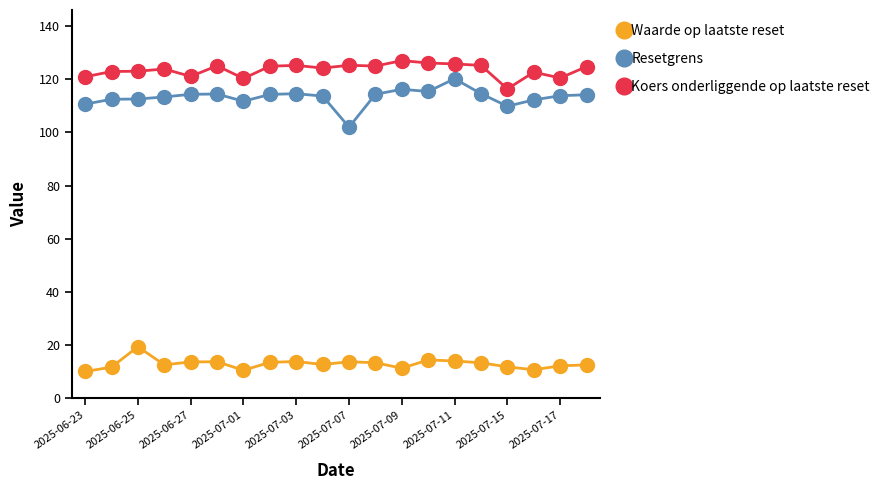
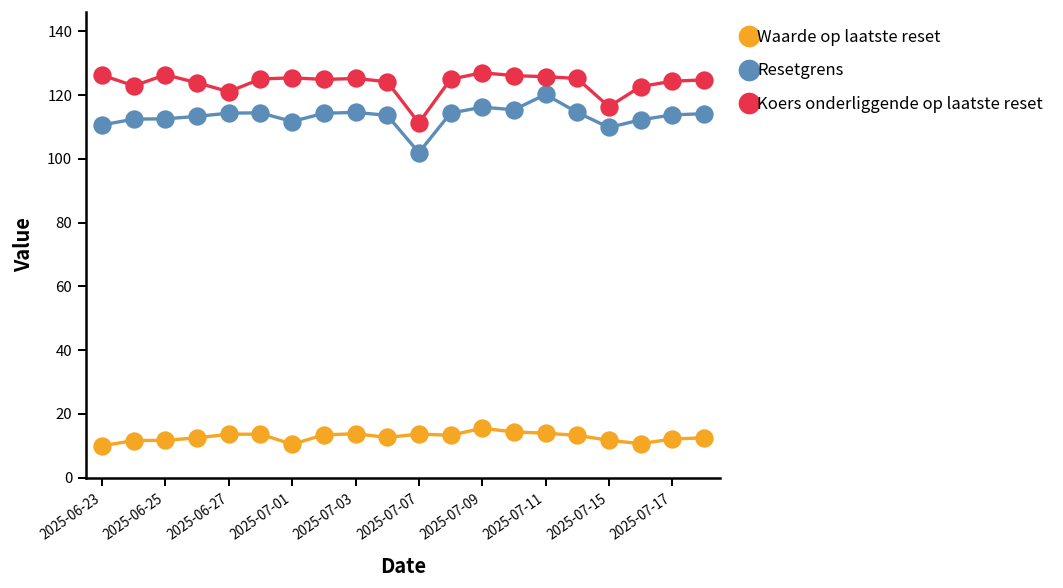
Koers onderliggende op laatste reset, 2025-06-23: 121 -> 126
Waarde op laatste reset, 2025-06-25: 19 -> 12
Koers onderliggende op laatste reset, 2025-06-25: 123 -> 126
Koers onderliggende op laatste reset, 2025-07-01: 120 -> 125
Koers onderliggende op laatste reset, 2025-07-07: 125 -> 111
Waarde op laatste reset, 2025-07-09: 11 -> 15
Koers onderliggende op laatste reset, 2025-07-17: 121 -> 124
